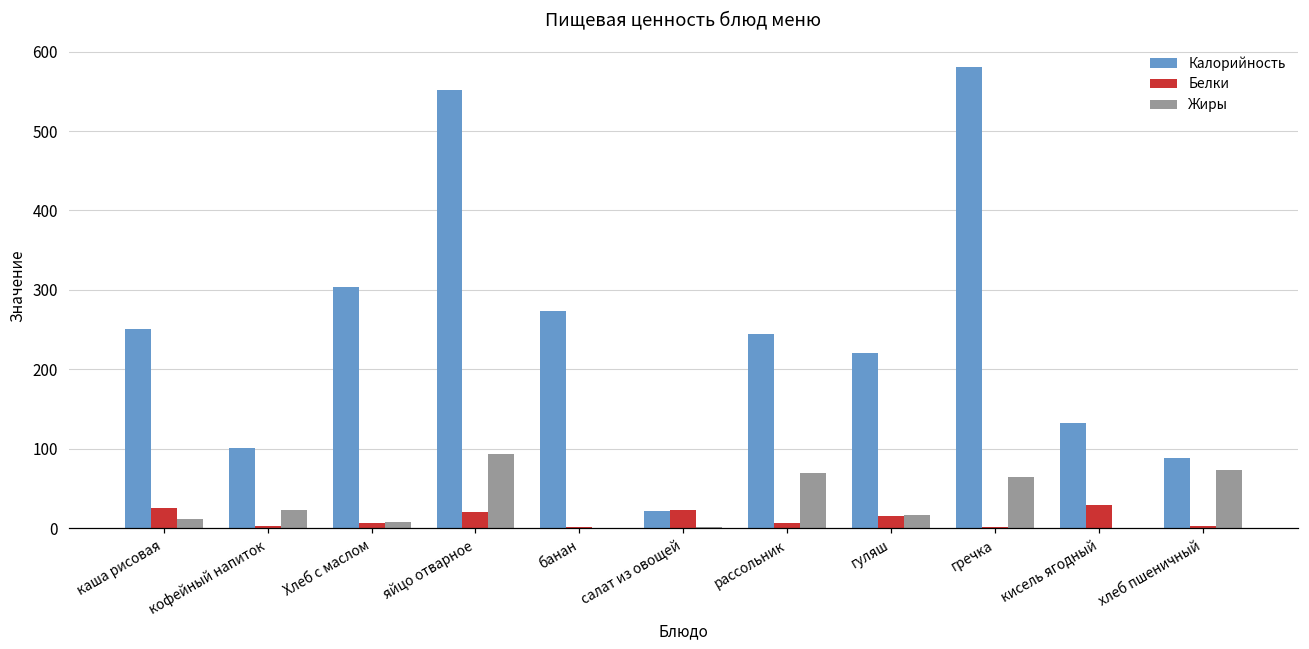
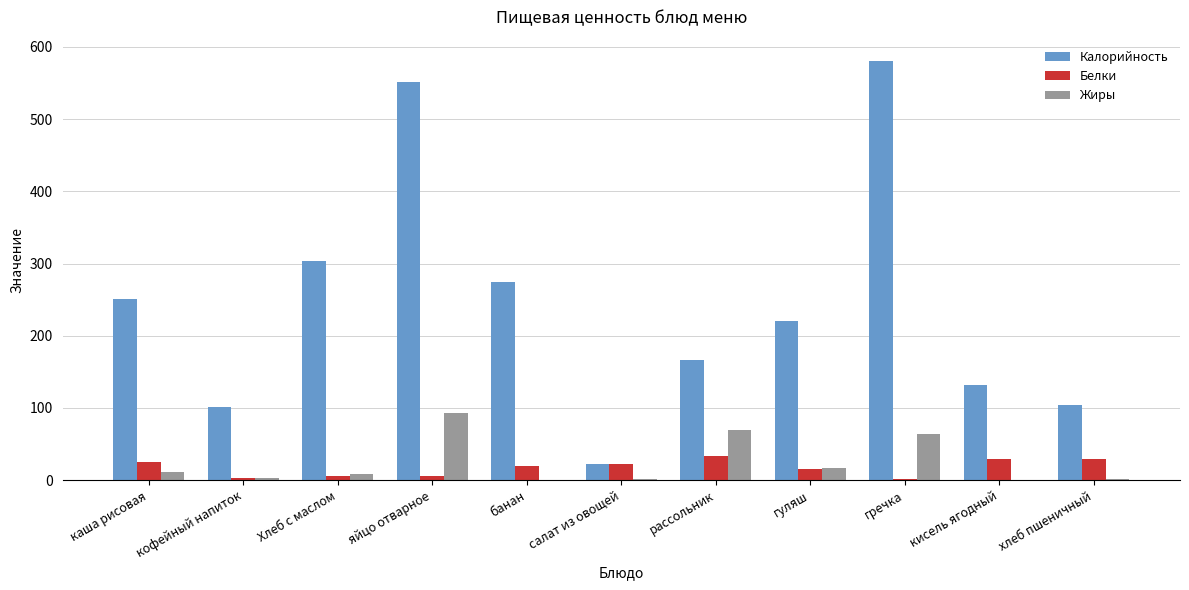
Жиры, кофейный напиток: 20 -> 0
Белки, яйцо отварное: 20 -> 10
Белки, банан: 0 -> 20
Калорийность, рассольник: 240 -> 170
Белки, рассольник: 10 -> 30
Калорийность, хлеб пшеничный: 90 -> 100
Белки, хлеб пшеничный: 0 -> 30
Жиры, хлеб пшеничный: 70 -> 0
